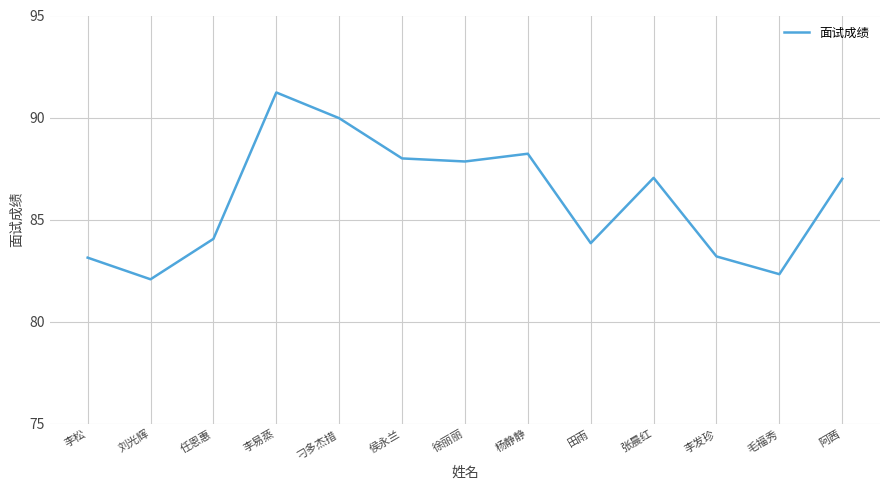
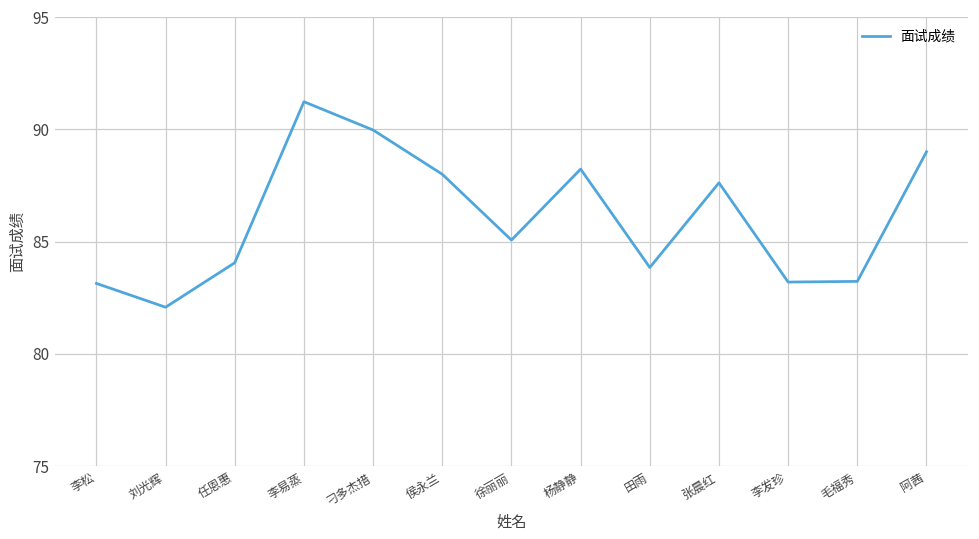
徐丽丽: 87.9 -> 85.1
张晨红: 87.1 -> 87.6
毛福秀: 82.3 -> 83.2
阿茜: 87 -> 89
